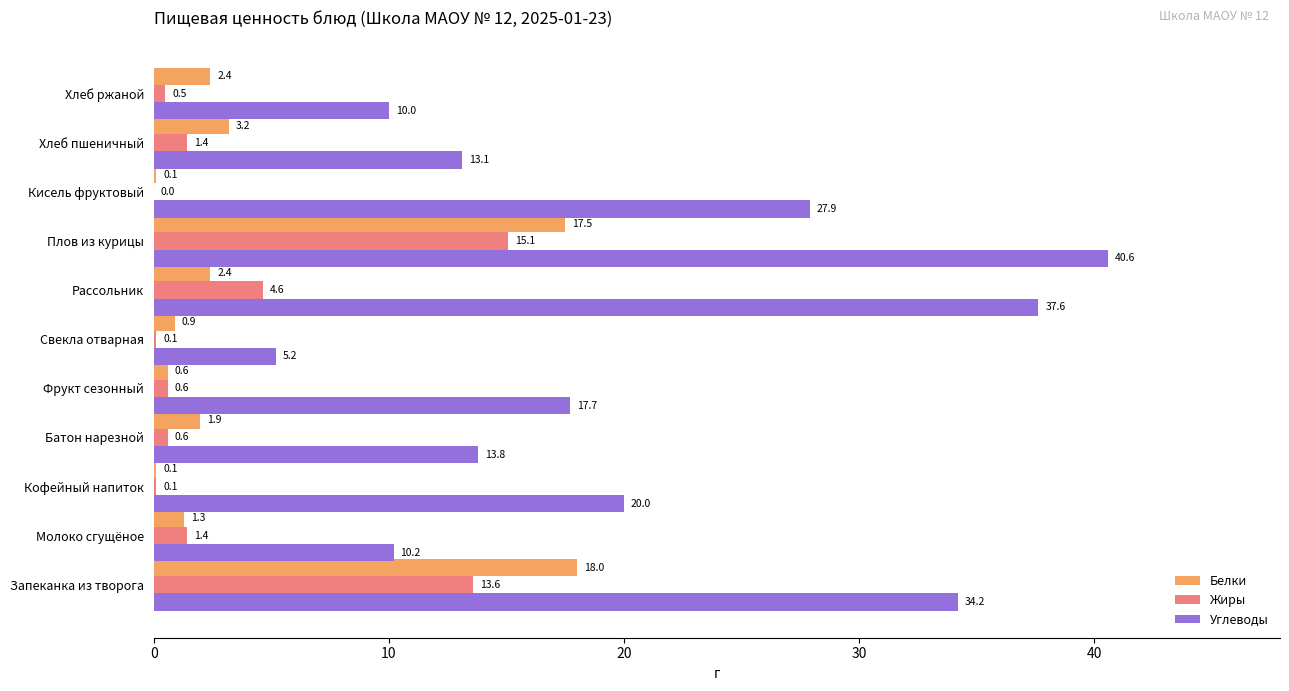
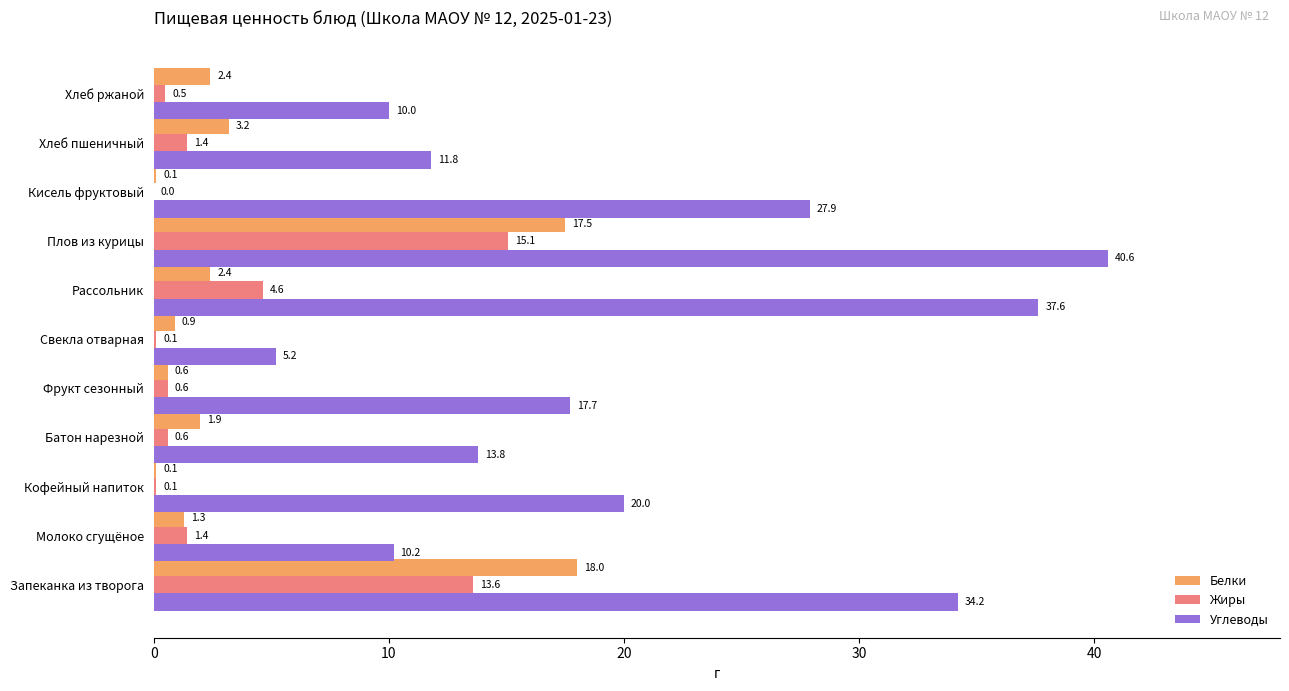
Углеводы, Хлеб пшеничный: 13.1 -> 11.8
